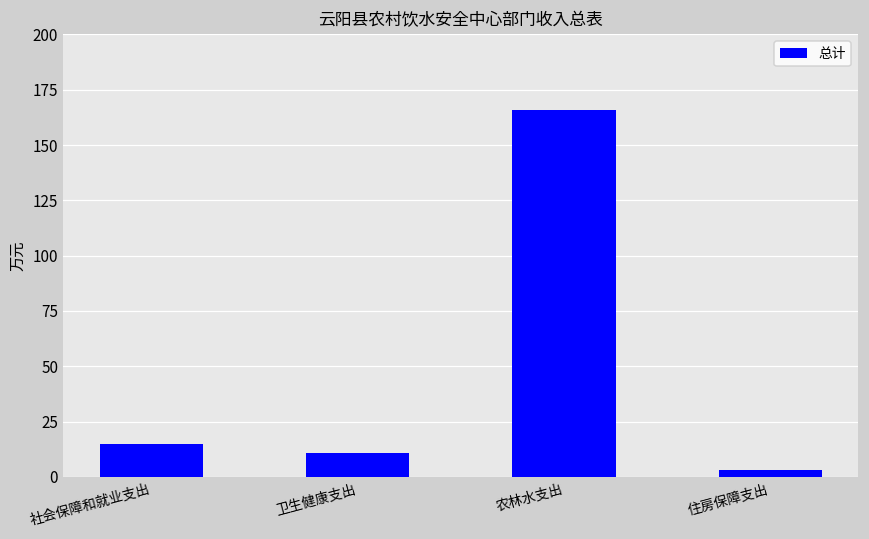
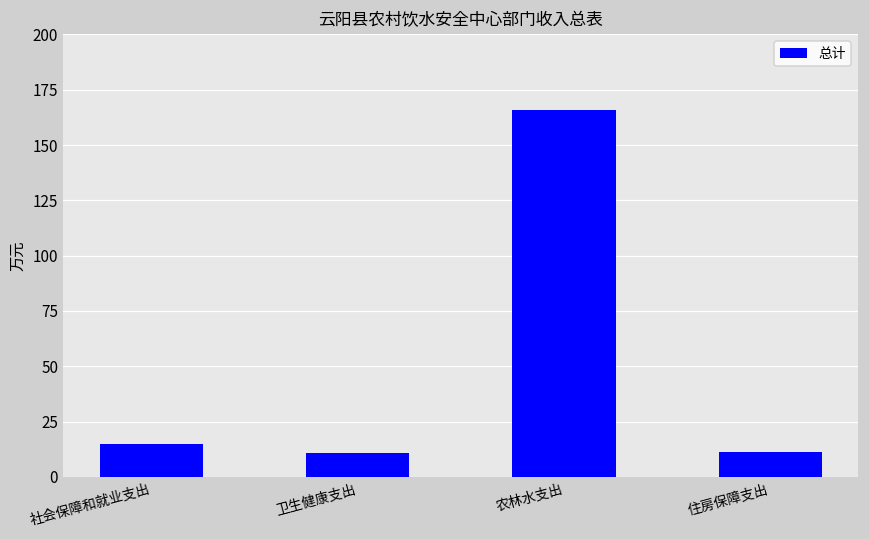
住房保障支出: 3 -> 11
